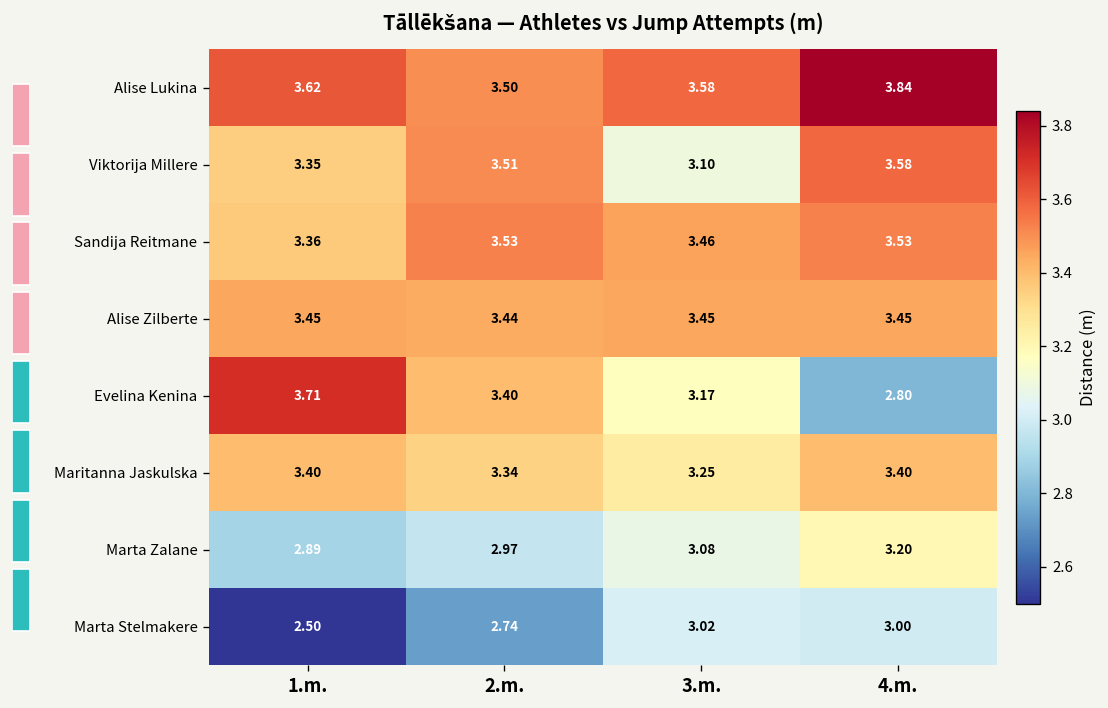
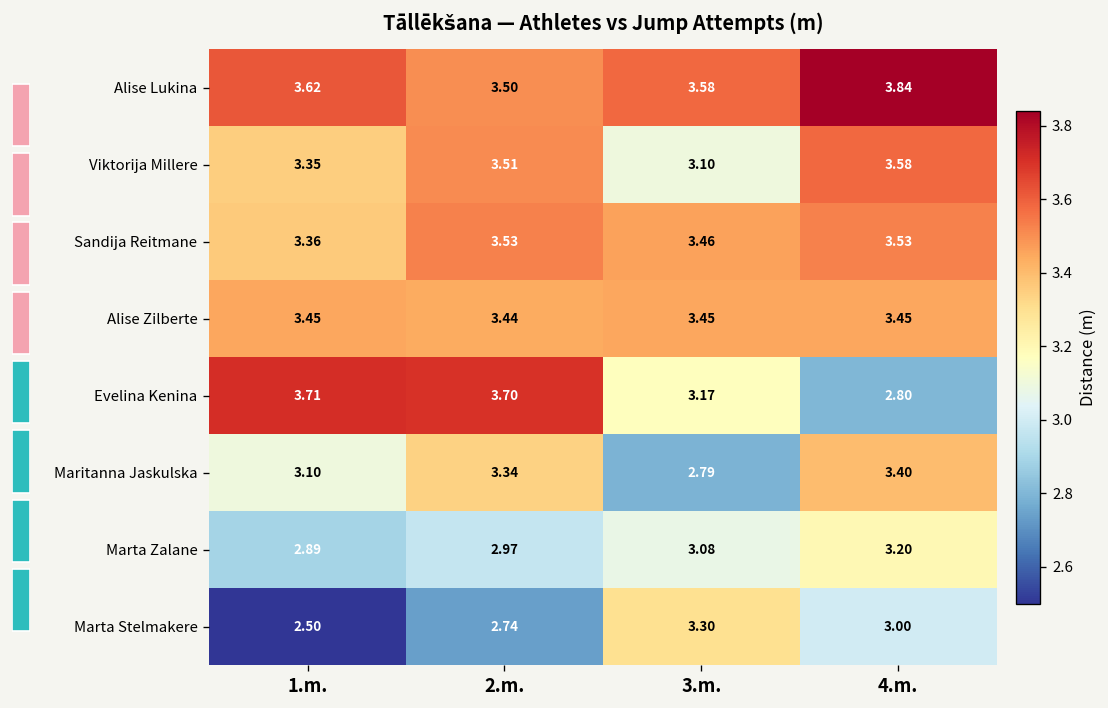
Tāllēkšana — Athletes vs Jump Attempts (m), Evelina Kenina, 2.m.: 3.40 -> 3.70
Tāllēkšana — Athletes vs Jump Attempts (m), Maritanna Jaskulska, 1.m.: 3.40 -> 3.10
Tāllēkšana — Athletes vs Jump Attempts (m), Maritanna Jaskulska, 3.m.: 3.25 -> 2.79
Tāllēkšana — Athletes vs Jump Attempts (m), Marta Stelmakere, 3.m.: 3.02 -> 3.30
